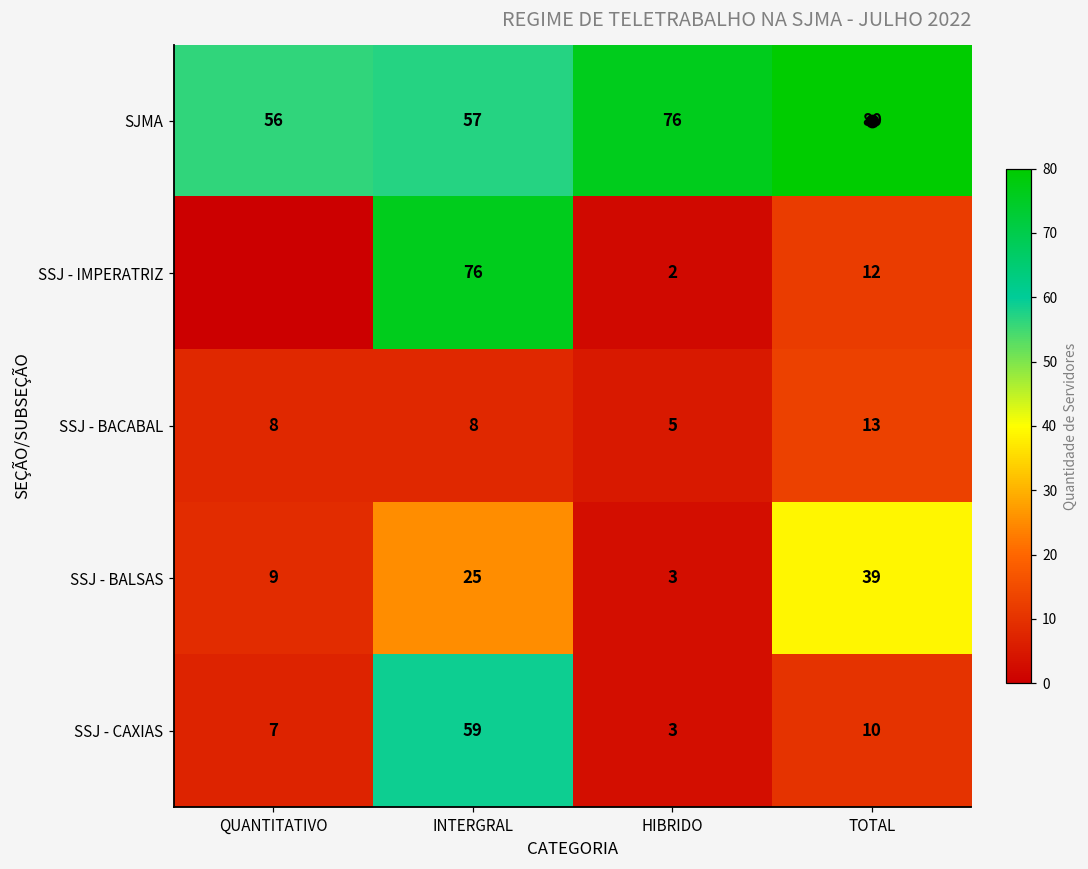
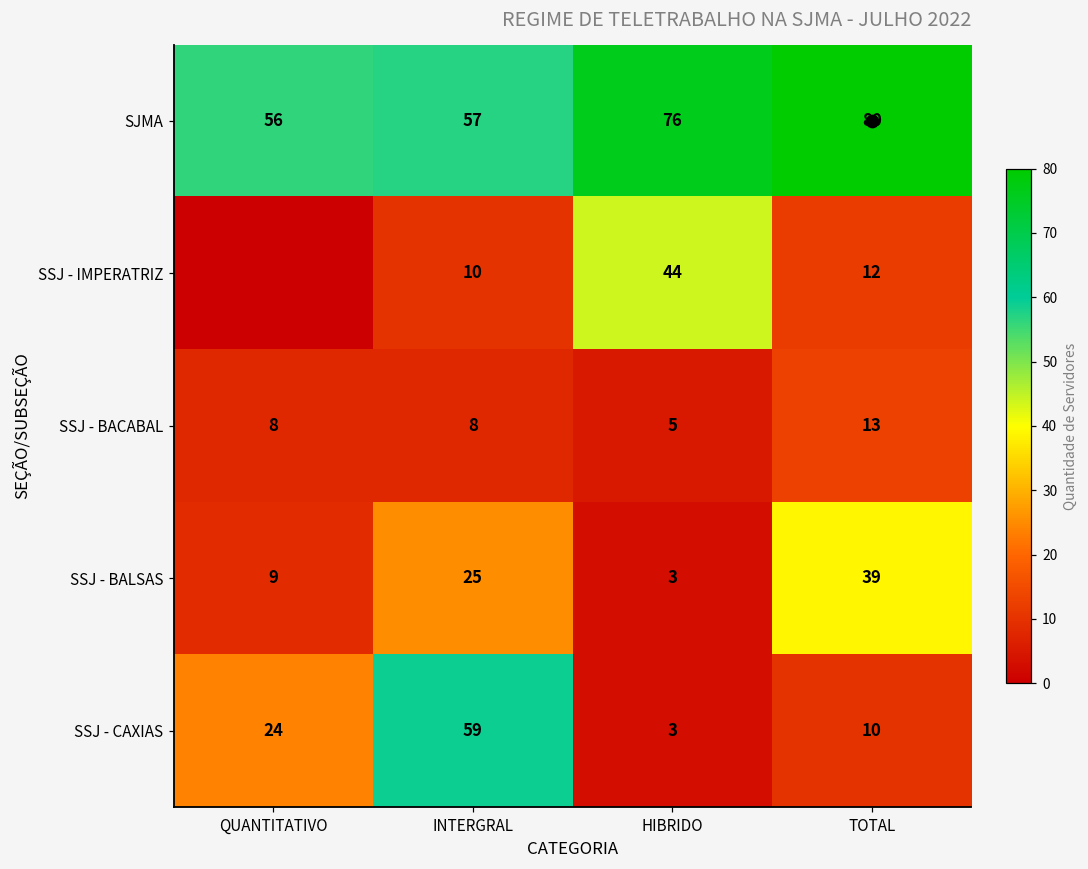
SSJ - IMPERATRIZ, INTERGRAL: 76 -> 10
SSJ - IMPERATRIZ, HIBRIDO: 2 -> 44
SSJ - CAXIAS, QUANTITATIVO: 7 -> 24
